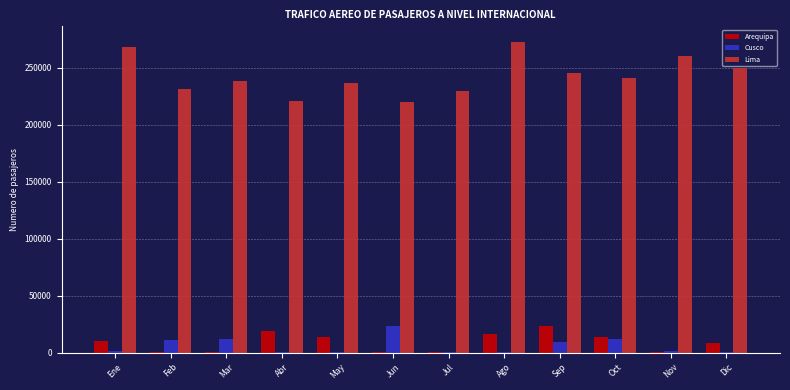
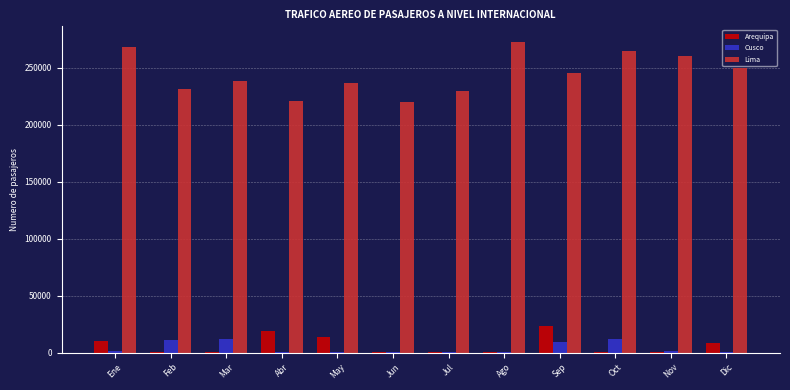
Cusco, Jun: 24000 -> 0
Arequipa, Ago: 16000 -> 0
Arequipa, Oct: 14000 -> 0
Lima, Oct: 241000 -> 265000
